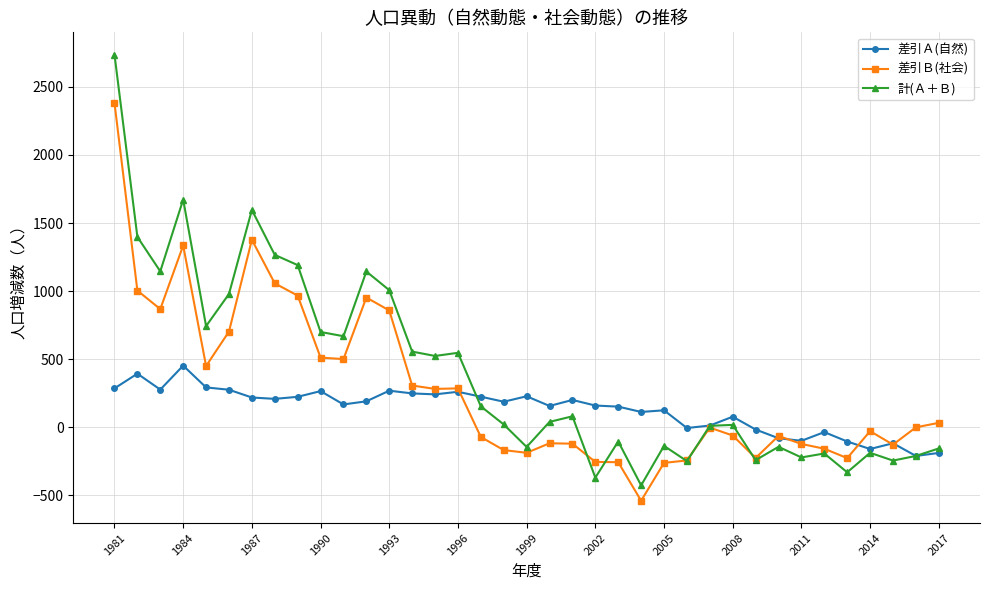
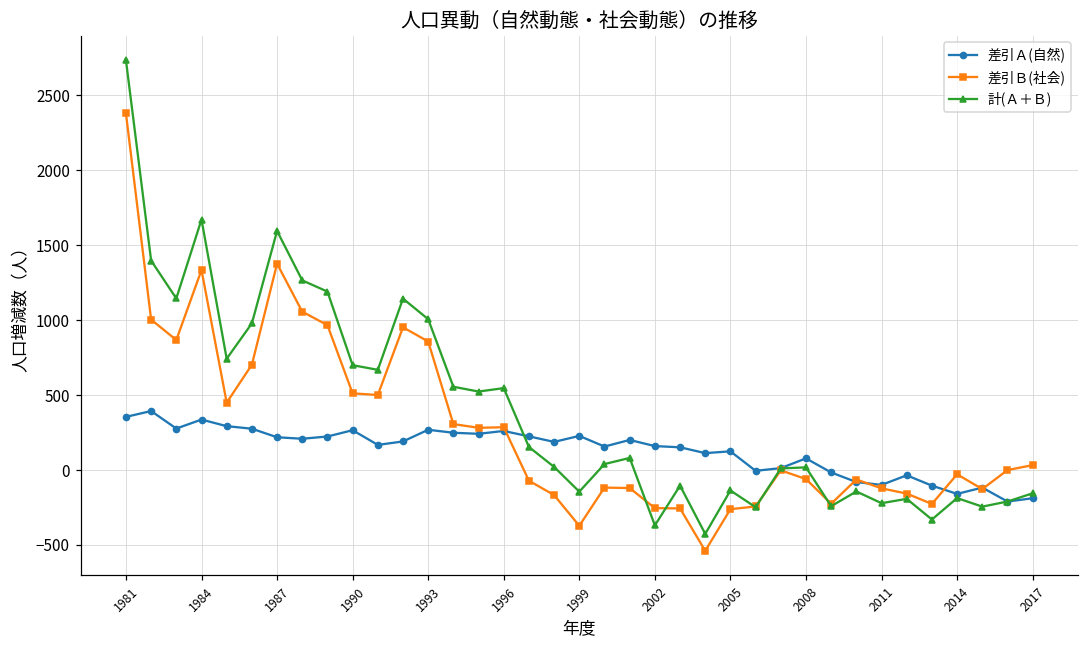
差引Ａ(自然), 1981: 290 -> 360
差引Ａ(自然), 1984: 450 -> 340
差引Ｂ(社会), 1999: -190 -> -370
